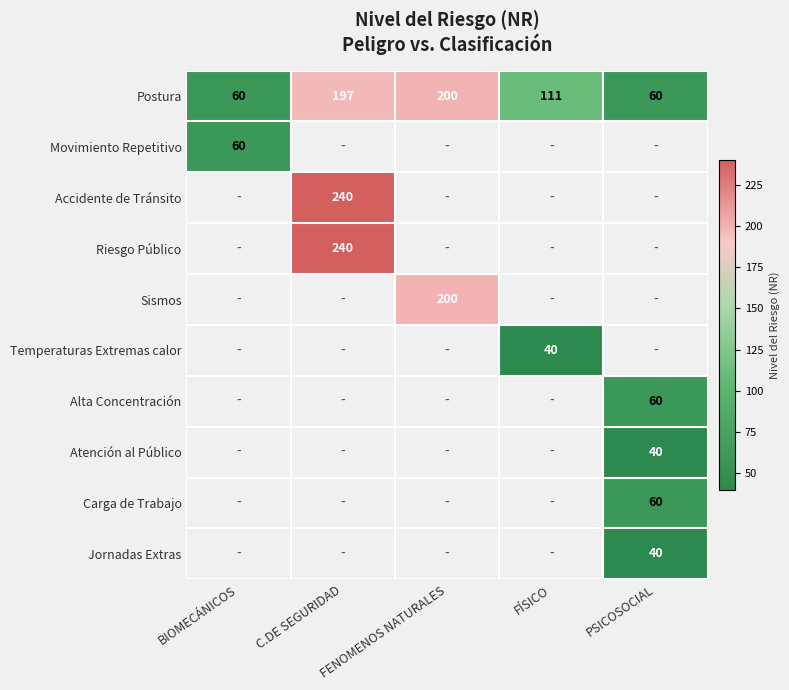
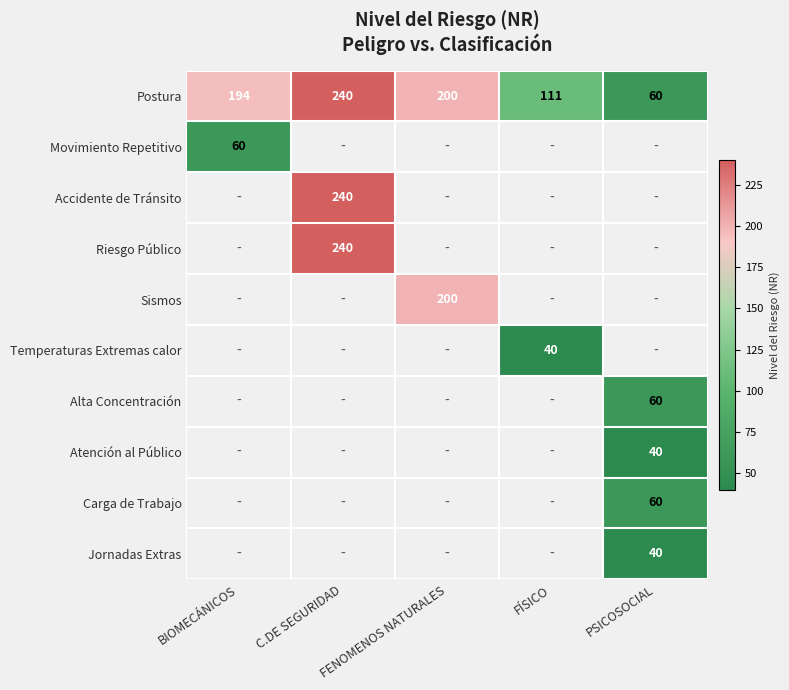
Postura, BIOMECÁNICOS: 60 -> 194
Postura, C.DE SEGURIDAD: 197 -> 240
